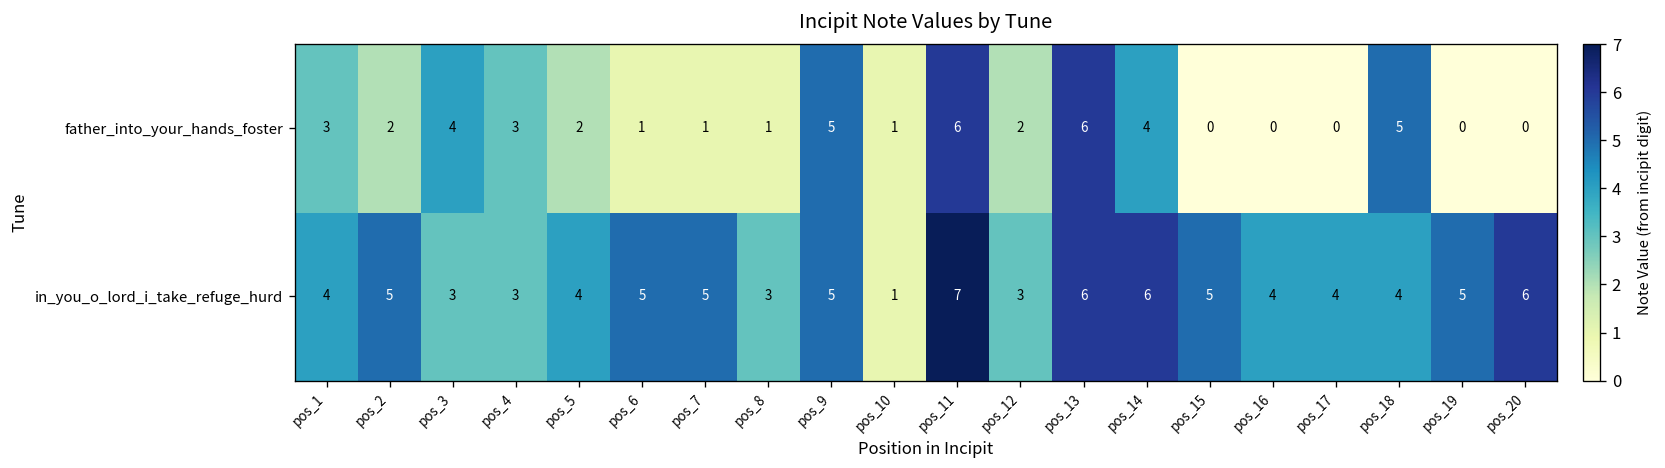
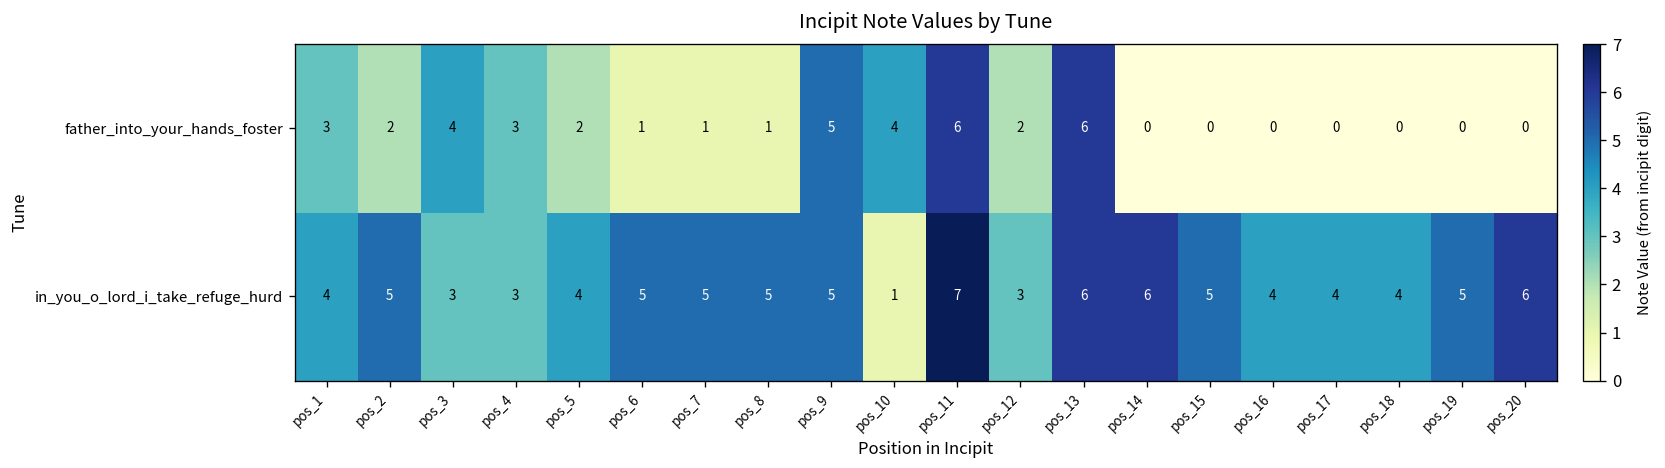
father_into_your_hands_foster, pos_10: 1 -> 4
father_into_your_hands_foster, pos_14: 4 -> 0
father_into_your_hands_foster, pos_18: 5 -> 0
in_you_o_lord_i_take_refuge_hurd, pos_8: 3 -> 5
